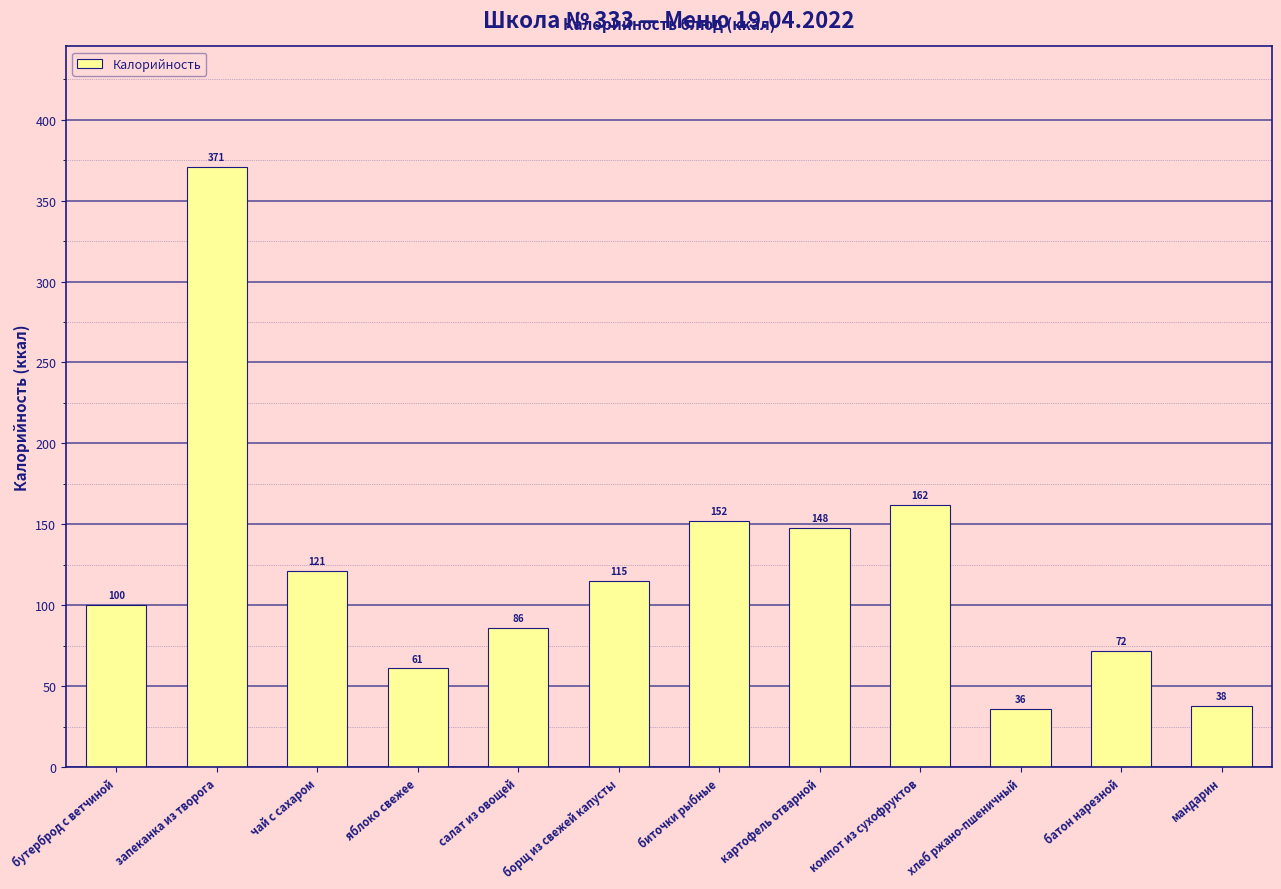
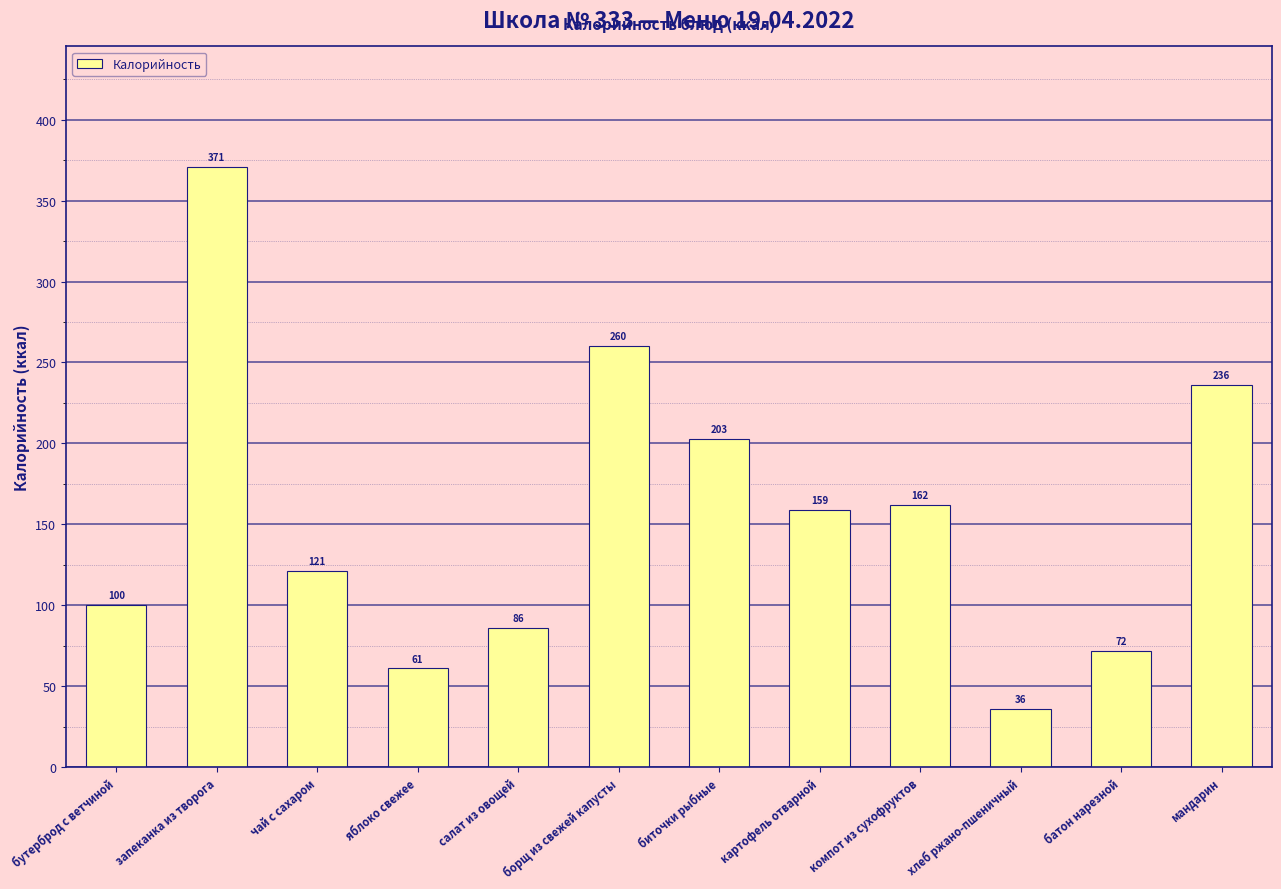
борщ из свежей капусты: 115 -> 260
биточки рыбные: 152 -> 203
картофель отварной: 148 -> 159
мандарин: 38 -> 236
